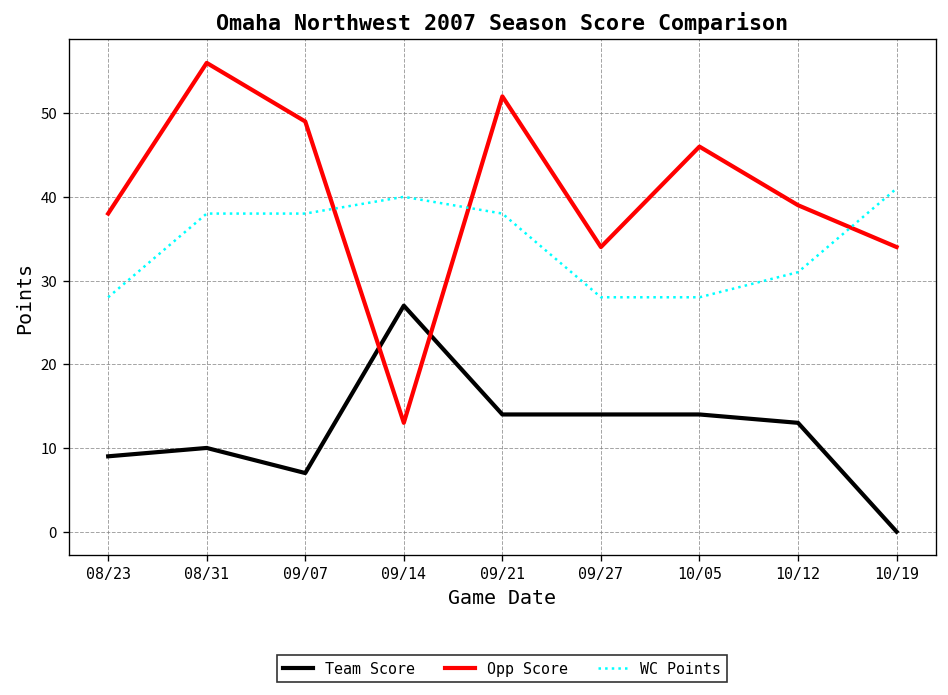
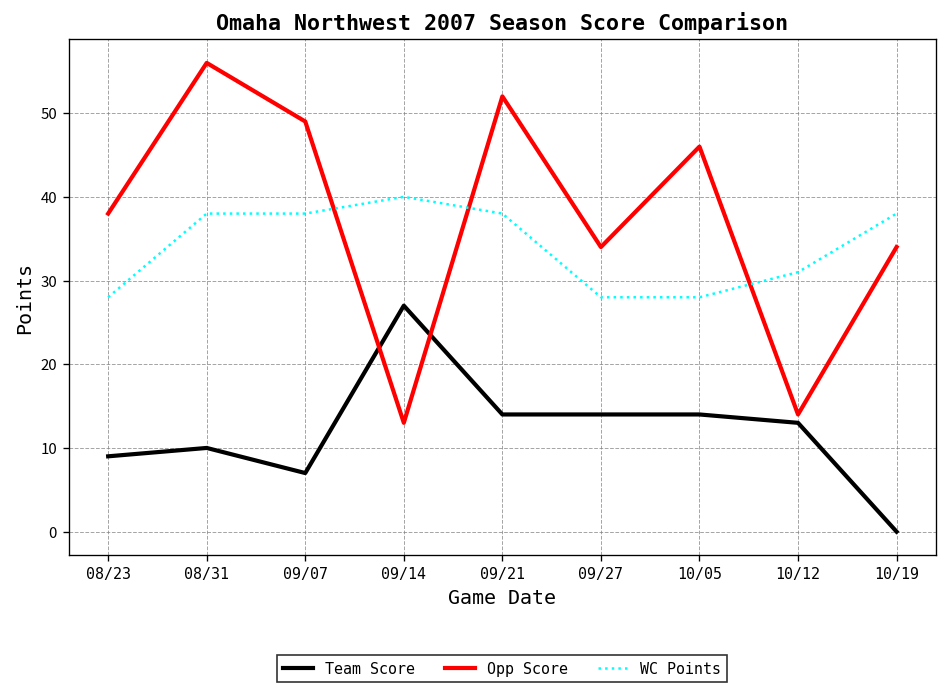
Opp Score, 10/12: 39 -> 14
WC Points, 10/19: 41 -> 38
